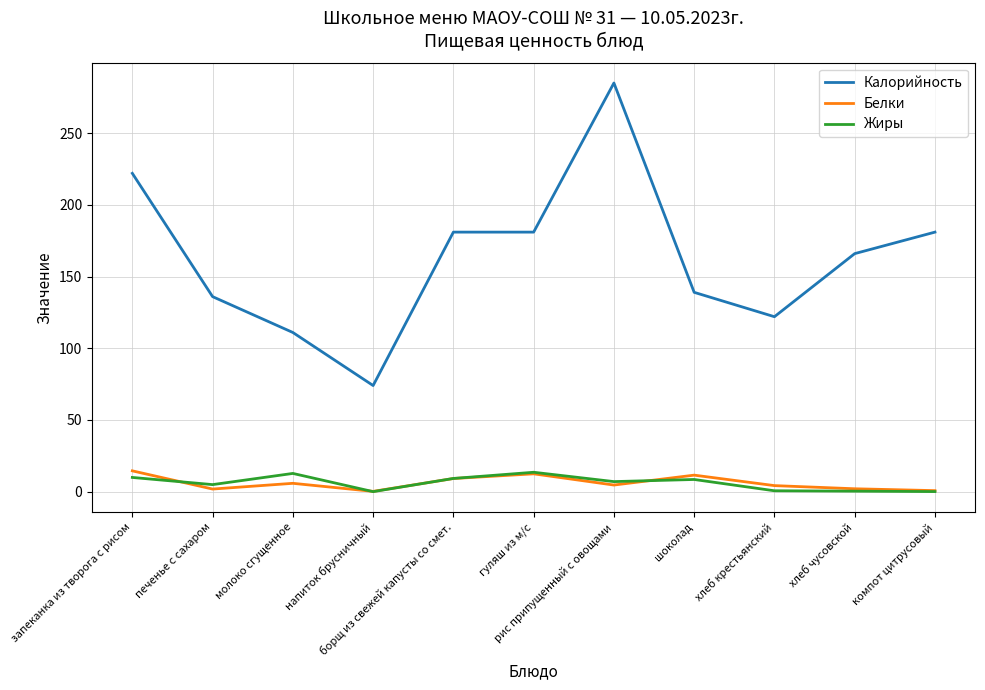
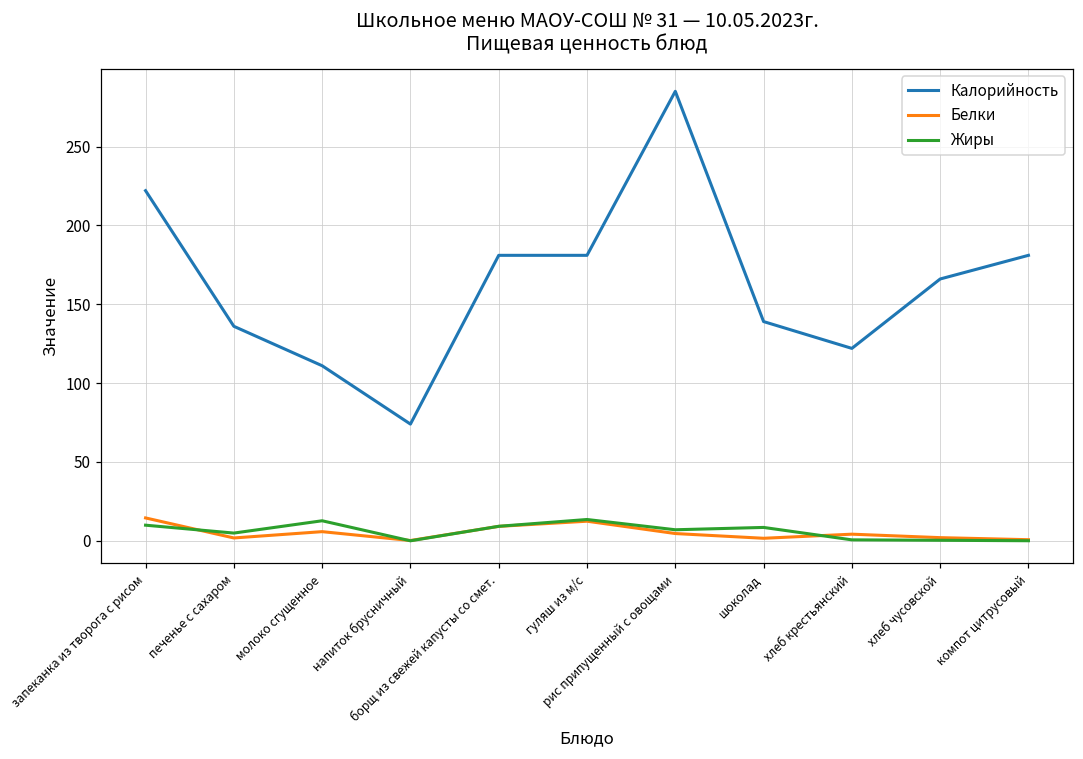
Белки, шоколад: 12 -> 2
